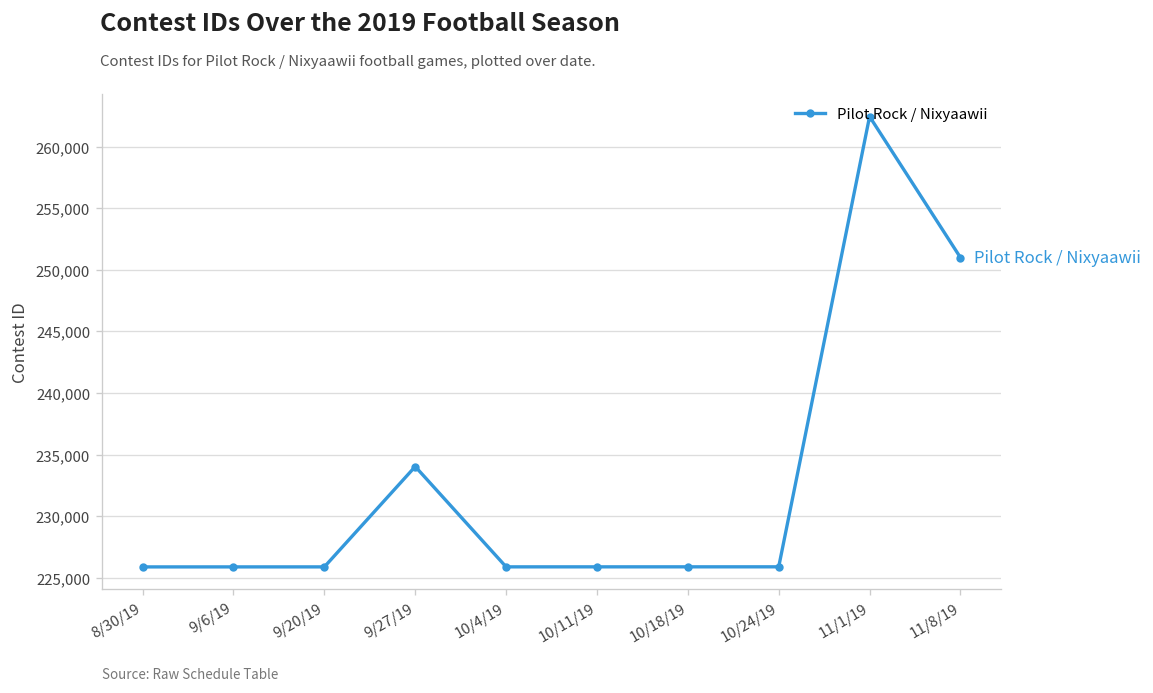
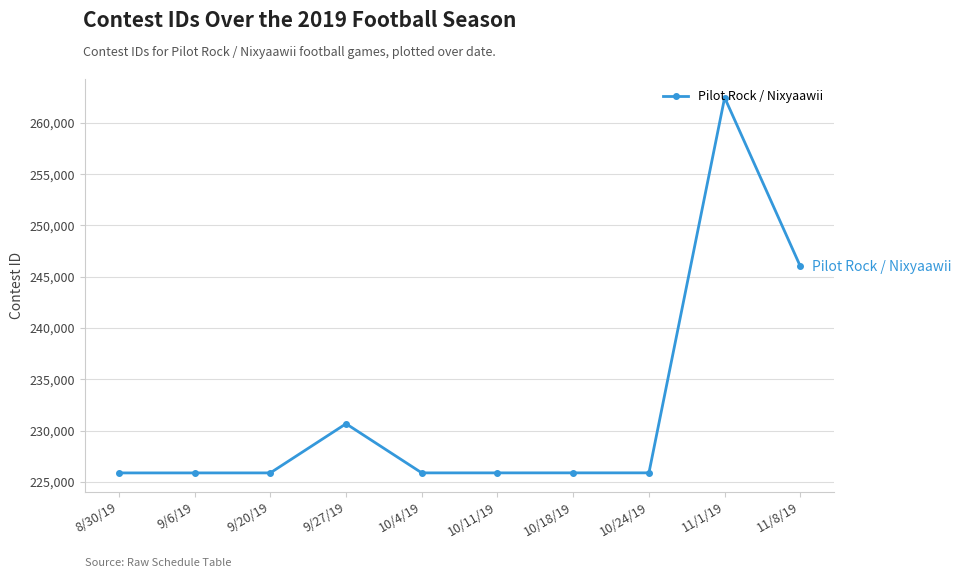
9/27/19: 234,000 -> 230,700
11/8/19: 251,000 -> 246,000
